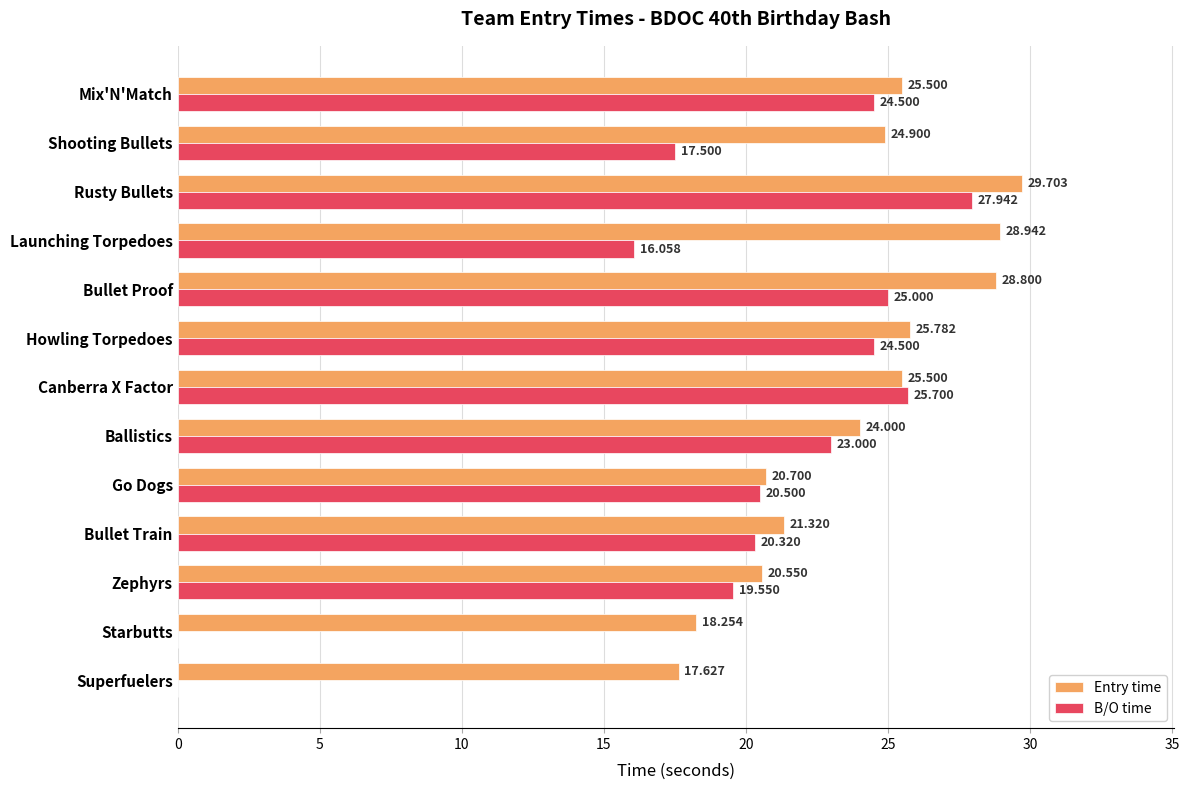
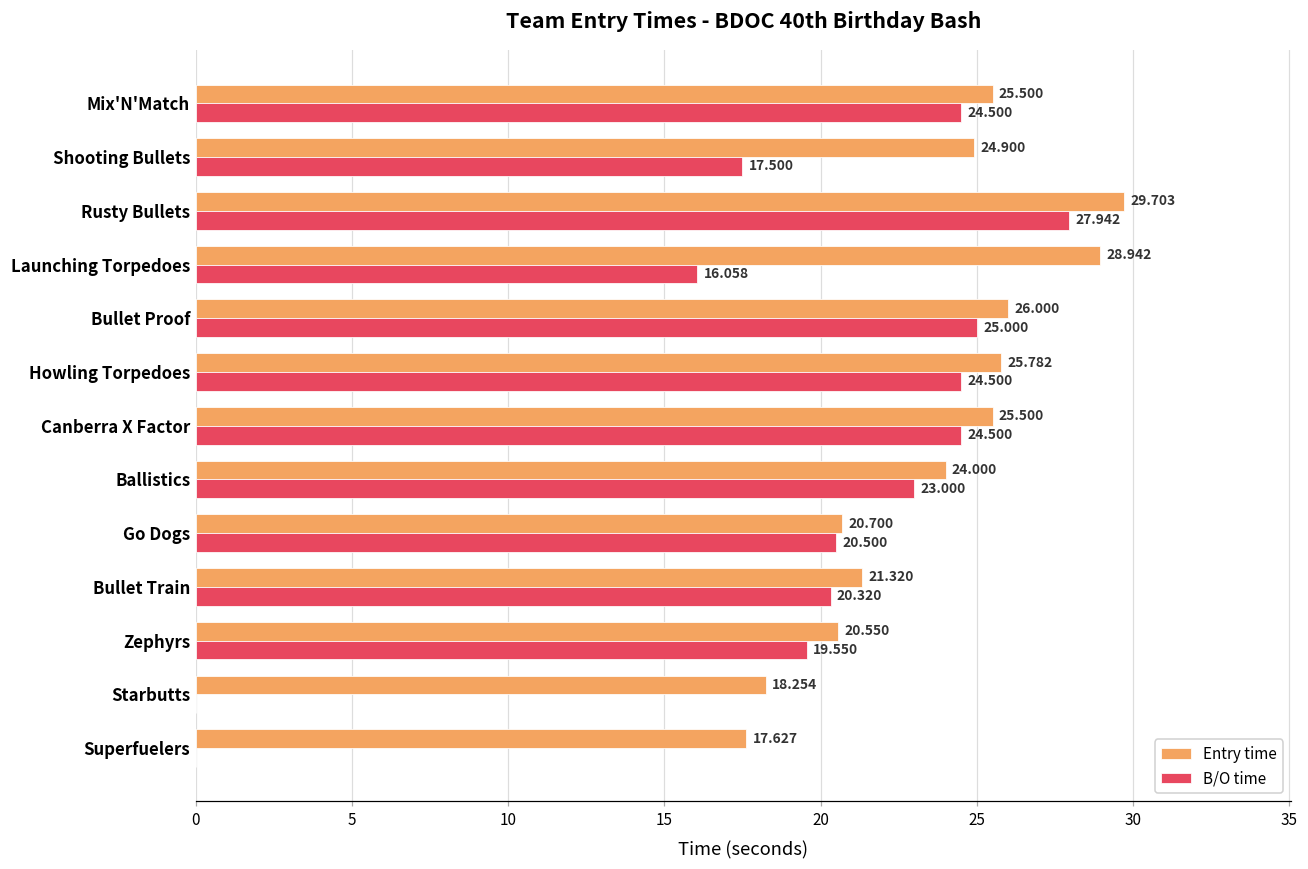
Entry time, Bullet Proof: 28.800 -> 26.000
B/O time, Canberra X Factor: 25.700 -> 24.500
